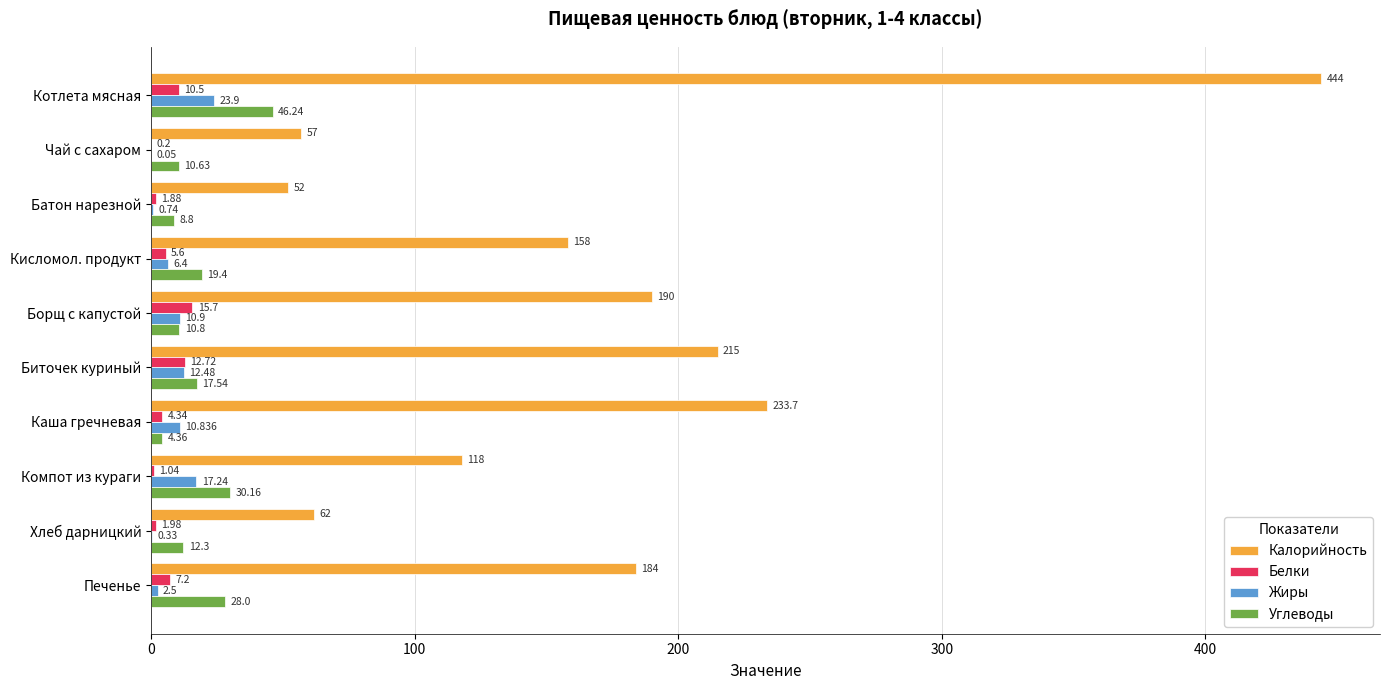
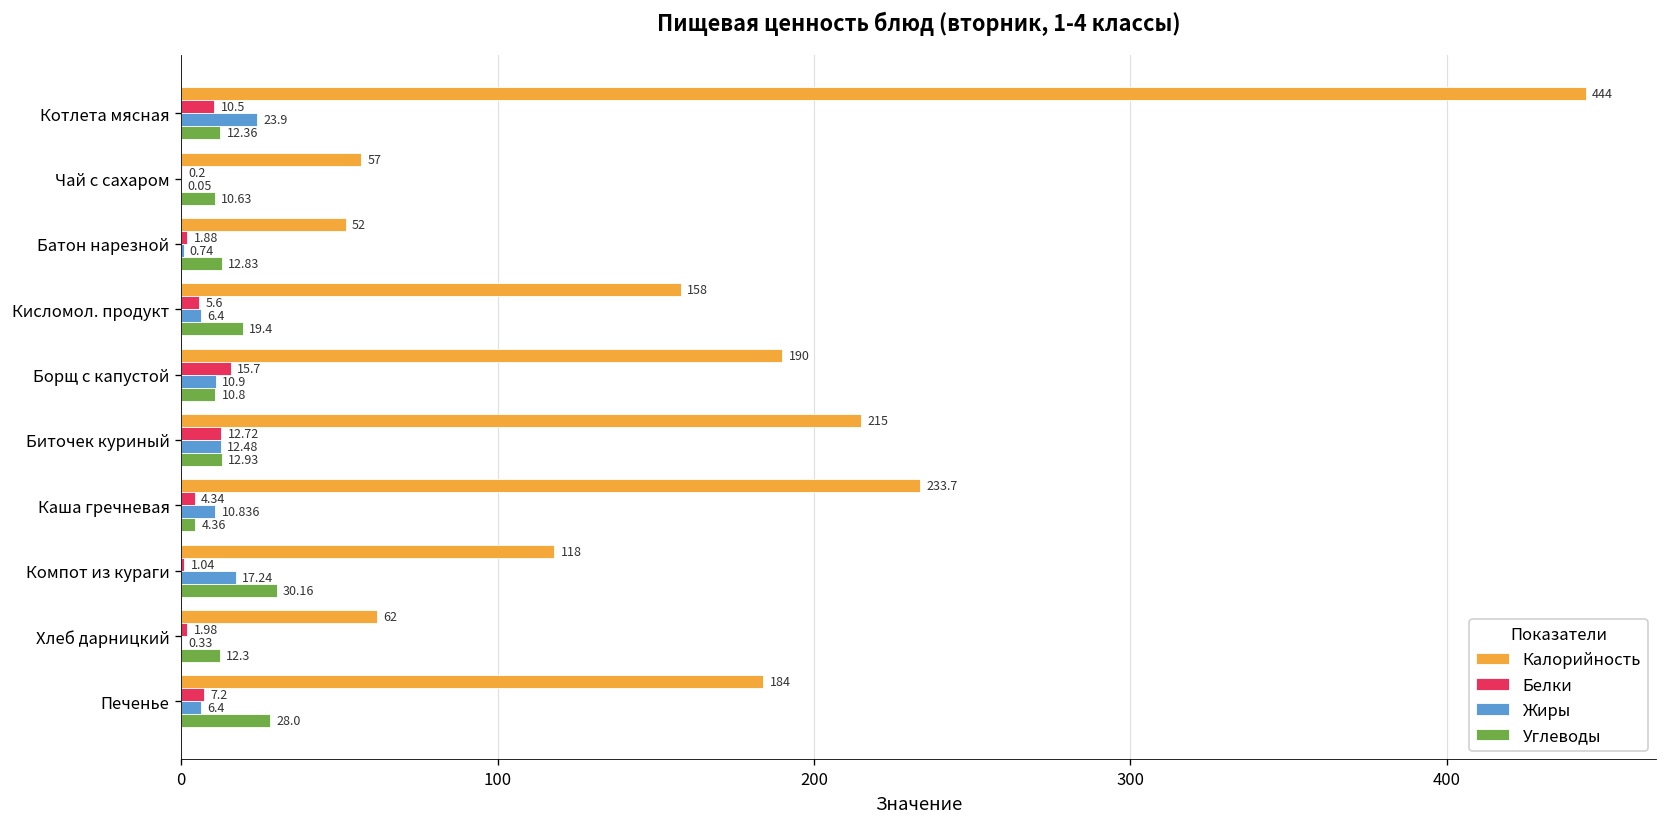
Углеводы, Котлета мясная: 46.24 -> 12.36
Углеводы, Батон нарезной: 8.8 -> 12.83
Углеводы, Биточек куриный: 17.54 -> 12.93
Жиры, Печенье: 2.5 -> 6.4
